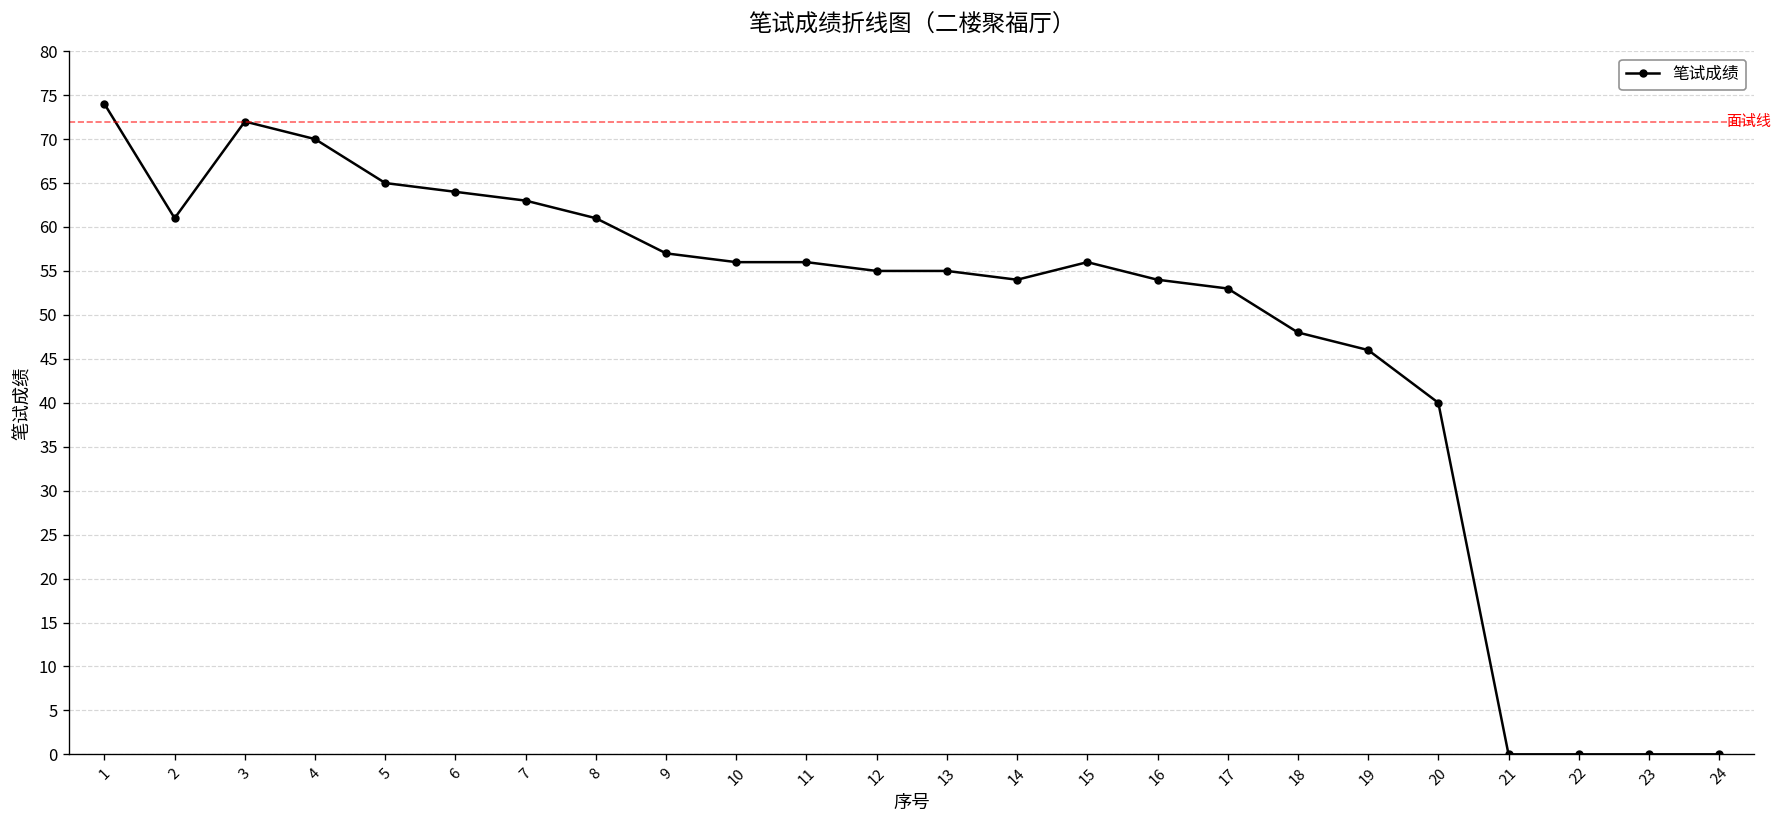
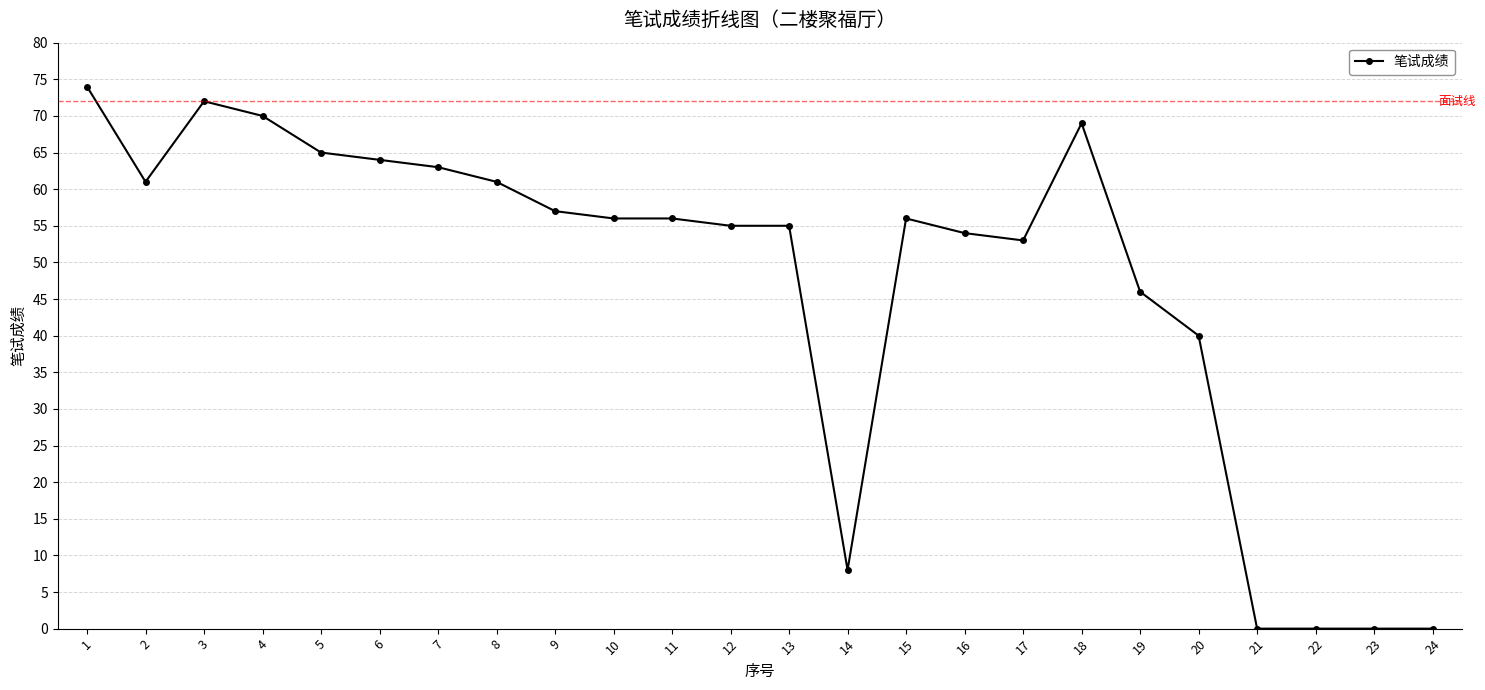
14: 54 -> 8
18: 48 -> 69
